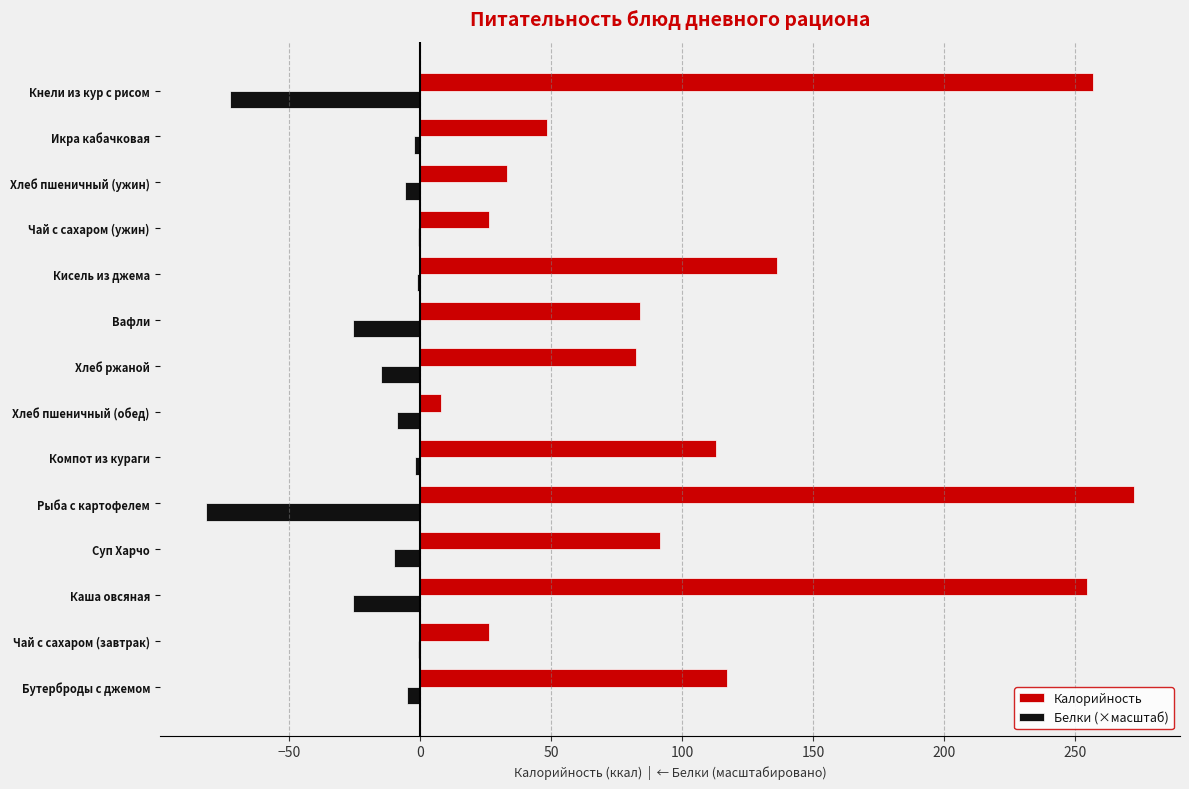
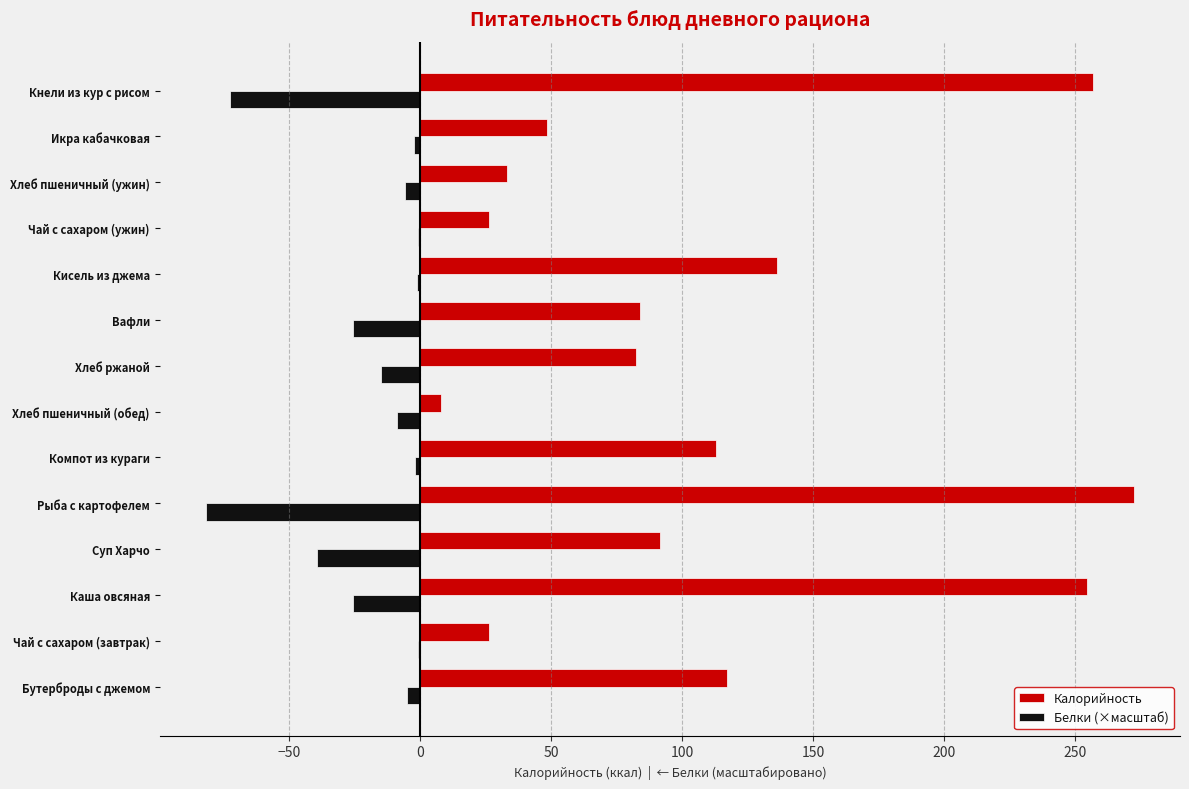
Белки (×масштаб), Суп Харчо: -10 -> -39
